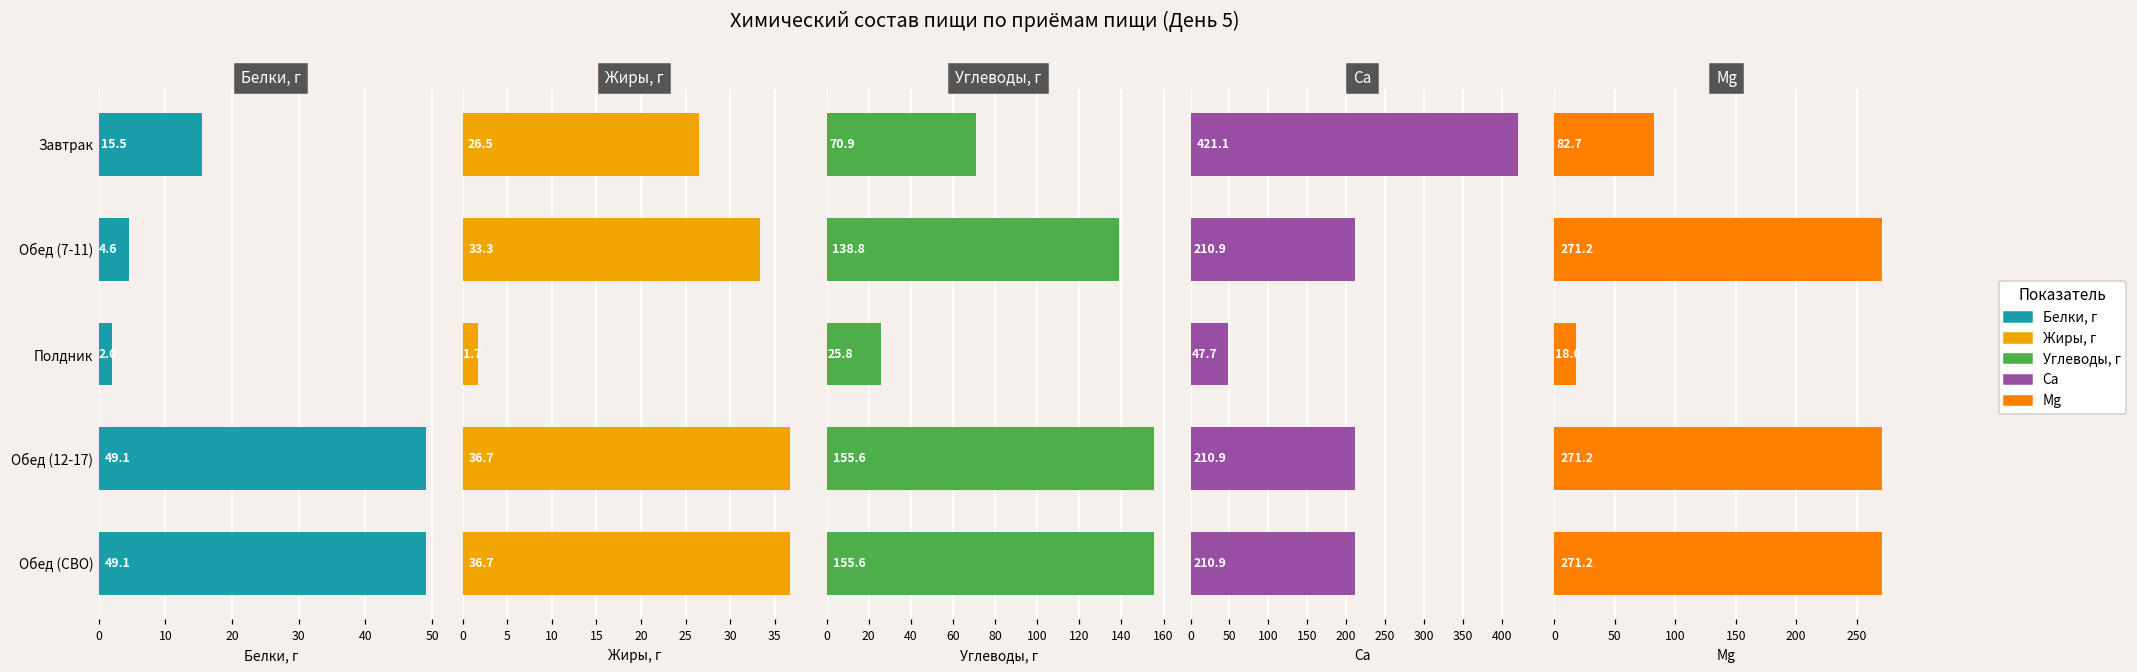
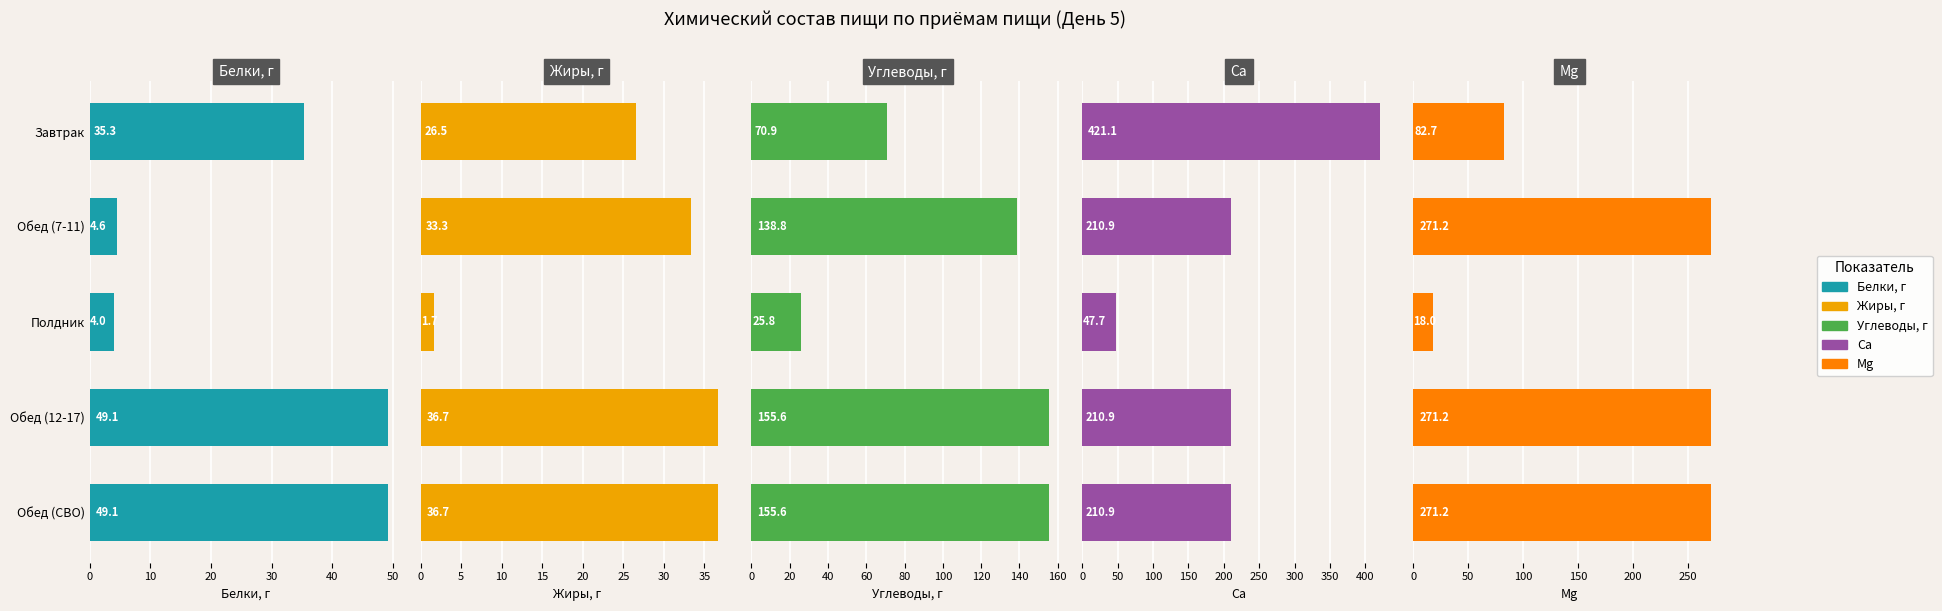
Белки, г, Завтрак: 15.5 -> 35.3
Белки, г, Полдник: 2.0 -> 4.0
